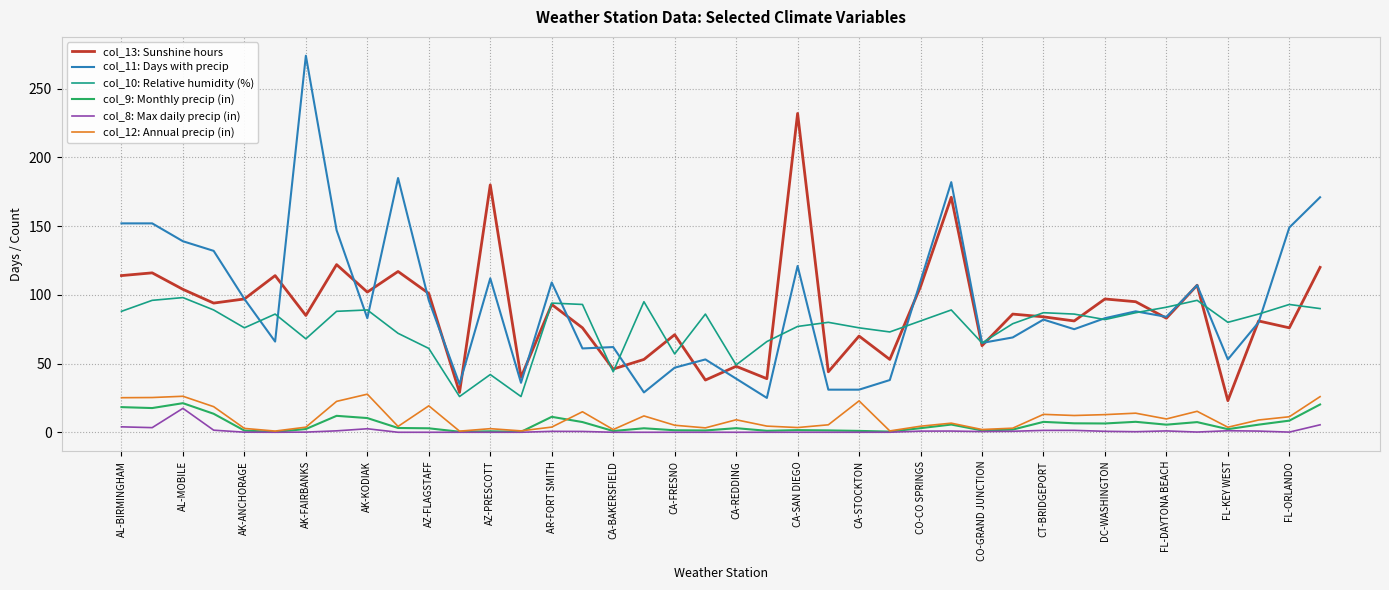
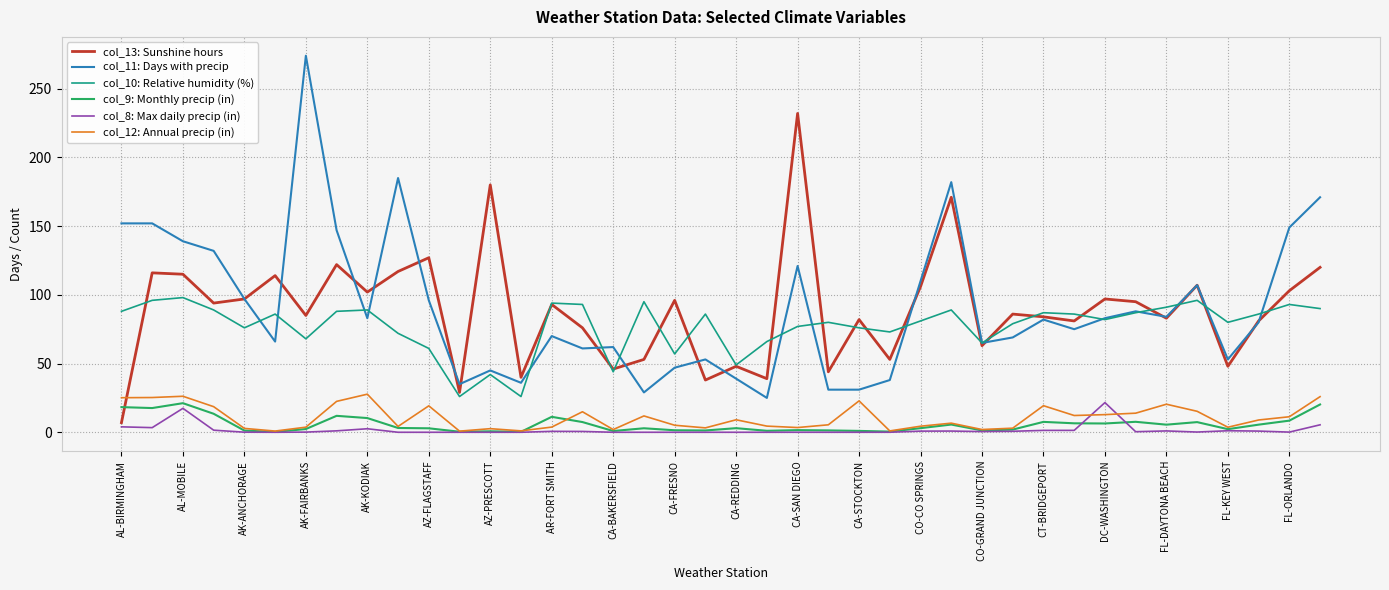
col_13: Sunshine hours, AL-BIRMINGHAM: 114 -> 7
col_13: Sunshine hours, AL-MOBILE: 104 -> 115
col_13: Sunshine hours, AZ-FLAGSTAFF: 101 -> 127
col_11: Days with precip, AZ-PRESCOTT: 112 -> 45
col_11: Days with precip, AR-FORT SMITH: 109 -> 70
col_13: Sunshine hours, CA-FRESNO: 71 -> 96
col_13: Sunshine hours, CA-STOCKTON: 70 -> 82
col_12: Annual precip (in), CT-BRIDGEPORT: 13 -> 19
col_8: Max daily precip (in), DC-WASHINGTON: 1 -> 22
col_12: Annual precip (in), FL-DAYTONA BEACH: 10 -> 20
col_13: Sunshine hours, FL-KEY WEST: 23 -> 48
col_13: Sunshine hours, FL-ORLANDO: 76 -> 103
